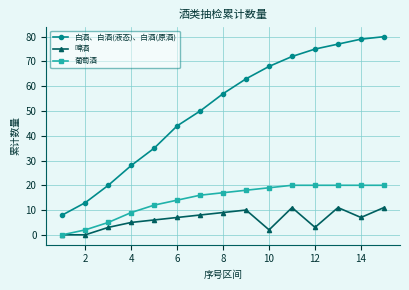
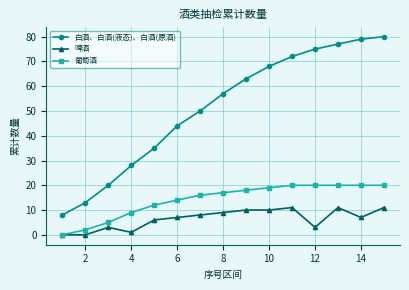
啤酒, 4: 5 -> 1
啤酒, 10: 2 -> 10
